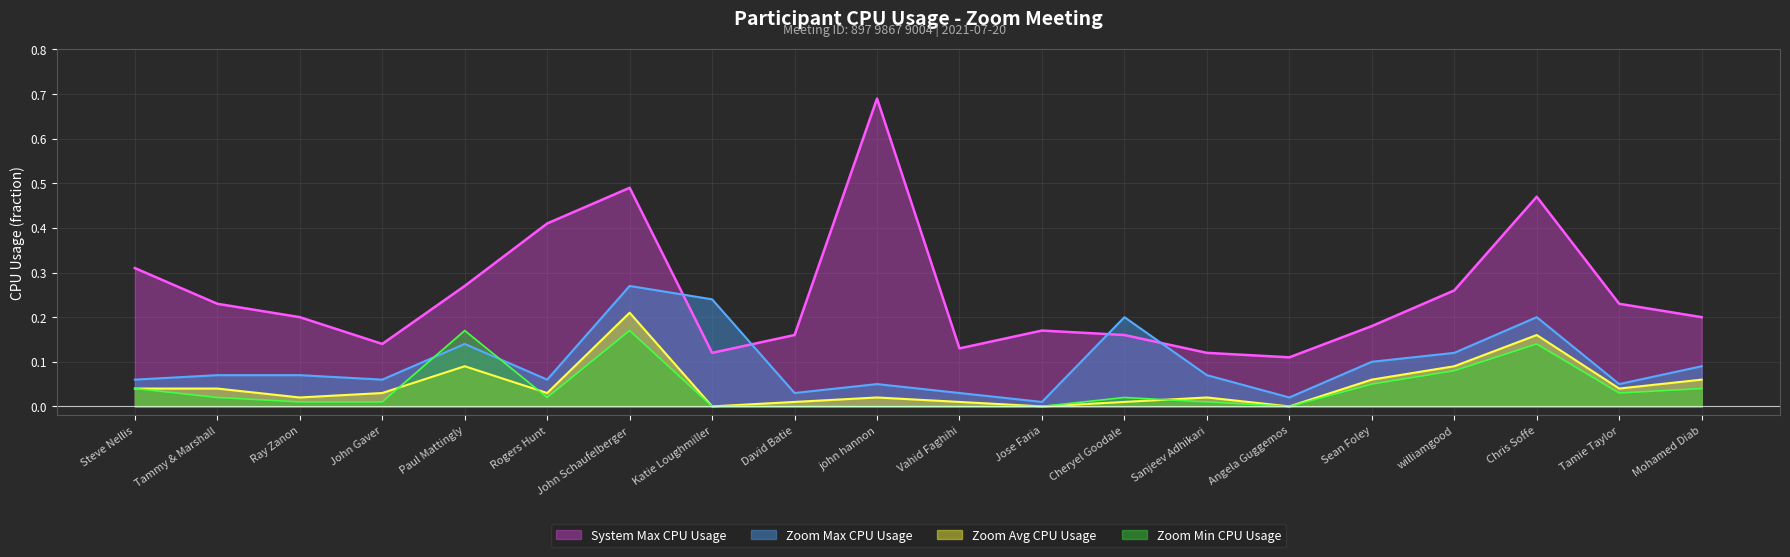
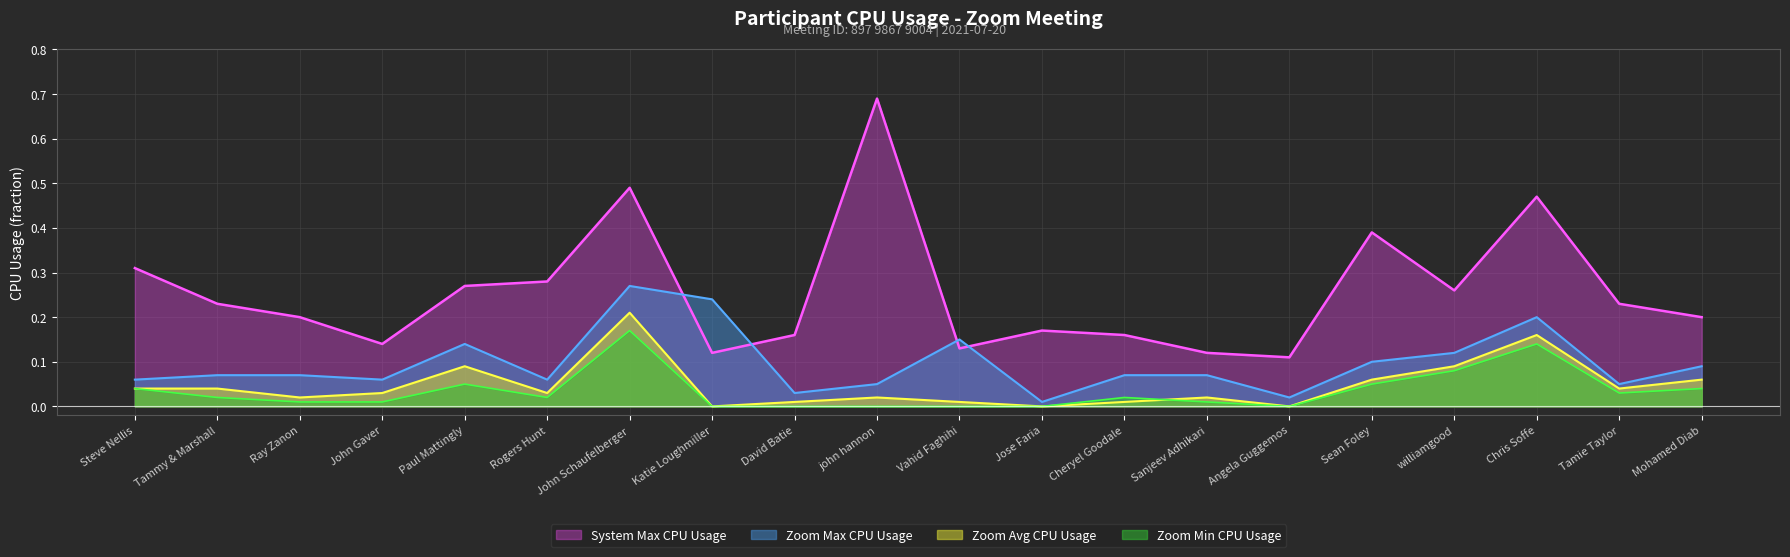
Zoom Min CPU Usage, Paul Mattingly: 0.17 -> 0.05
System Max CPU Usage, Rogers Hunt: 0.41 -> 0.28
Zoom Max CPU Usage, Vahid Faghihi: 0.03 -> 0.15
Zoom Max CPU Usage, Cheryel Goodale: 0.20 -> 0.07
System Max CPU Usage, Sean Foley: 0.18 -> 0.39
